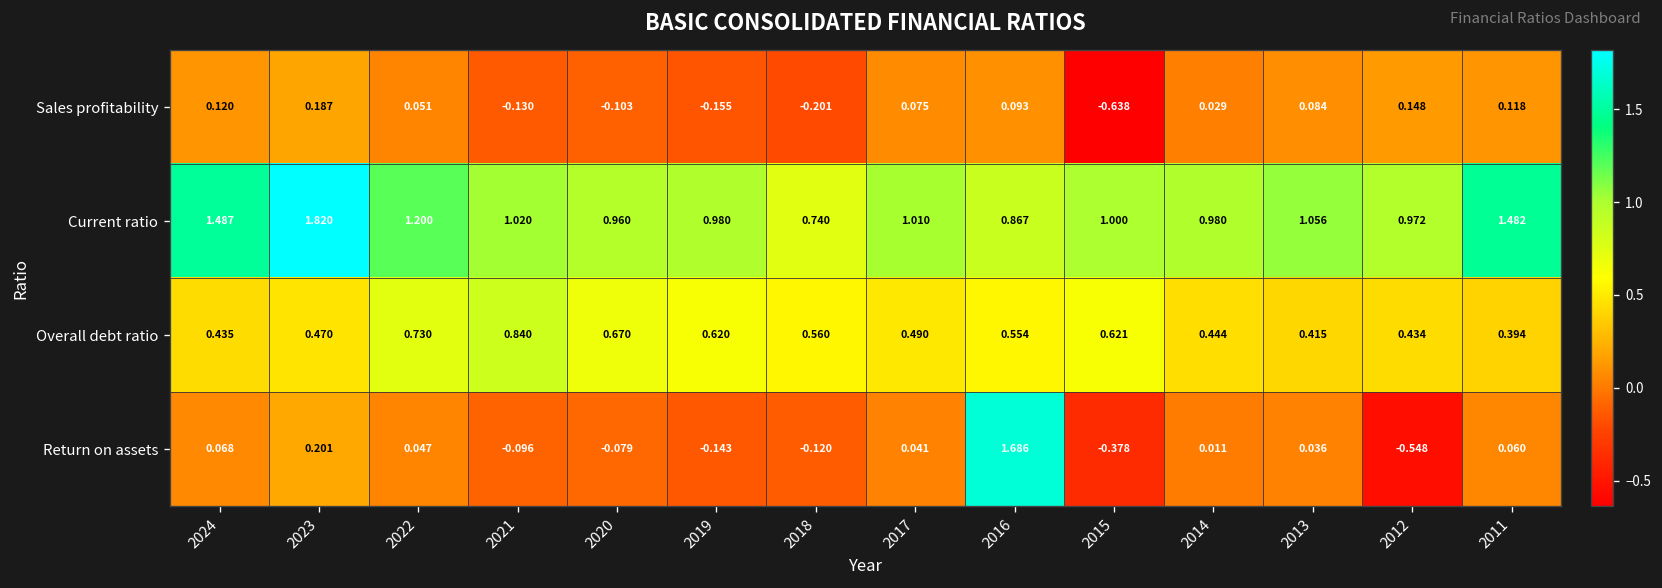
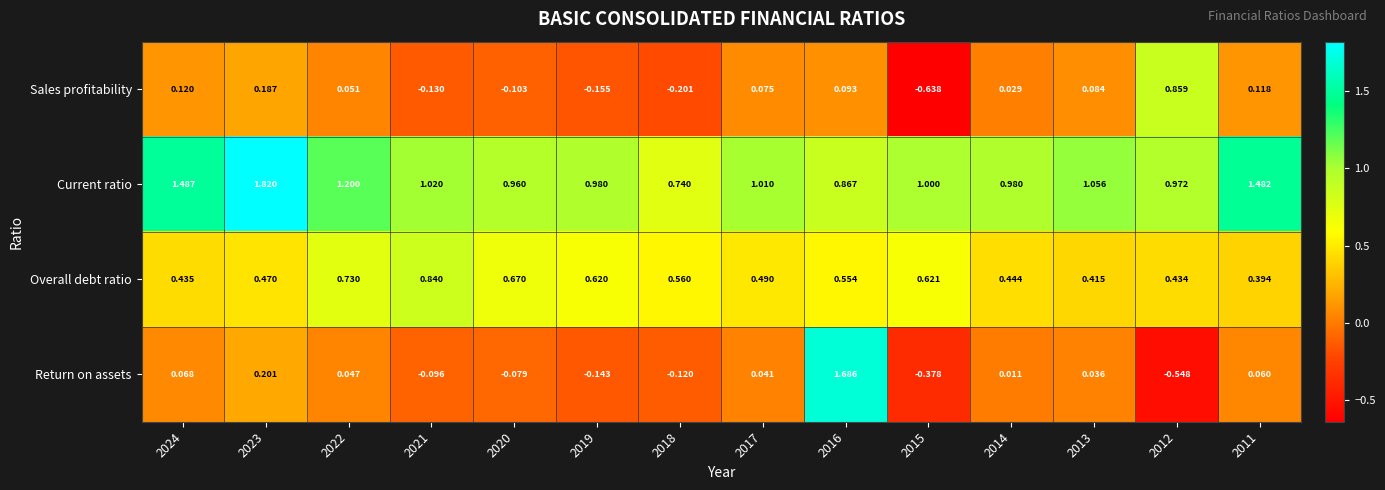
Sales profitability, 2012: 0.148 -> 0.859
